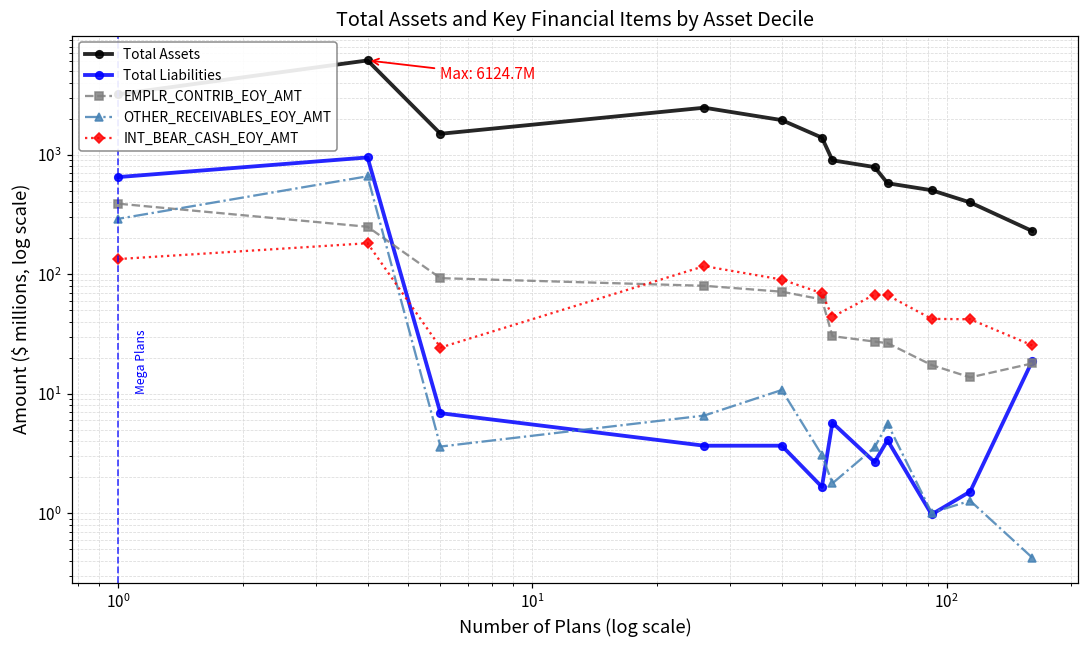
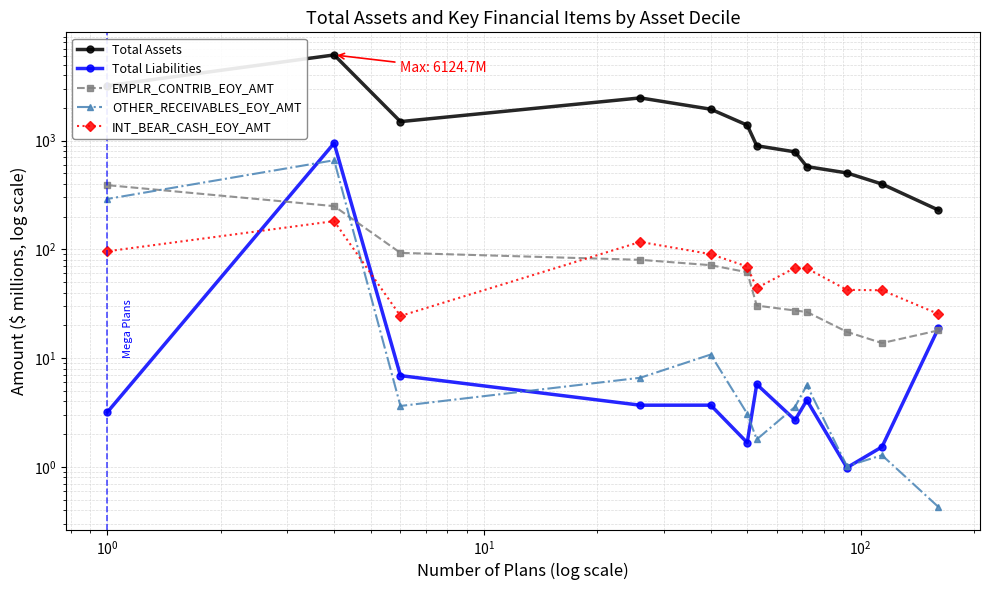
Total Liabilities, 10^0: 600 -> 3.2
INT_BEAR_CASH_EOY_AMT, 10^0: 130 -> 100
